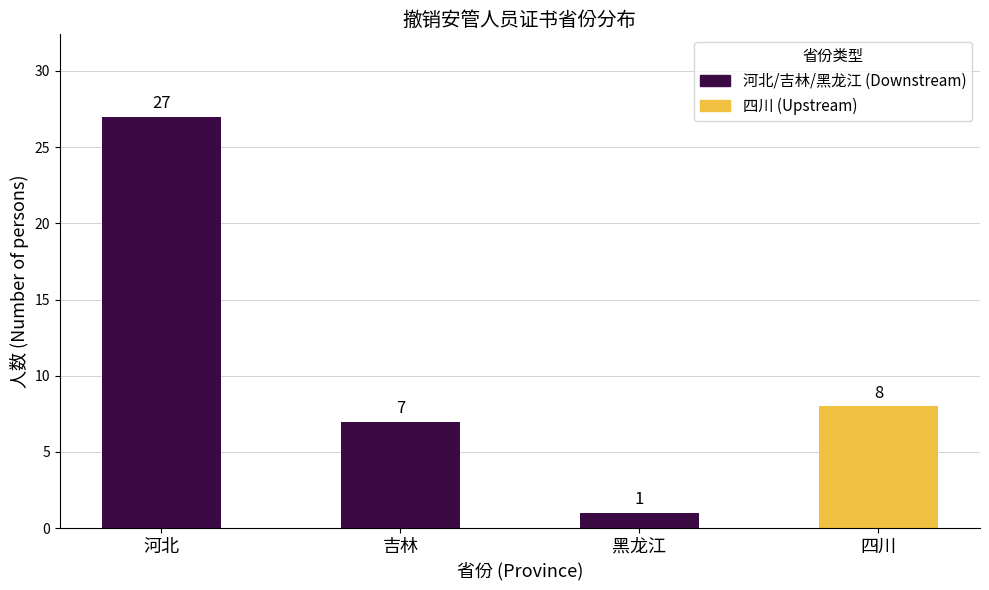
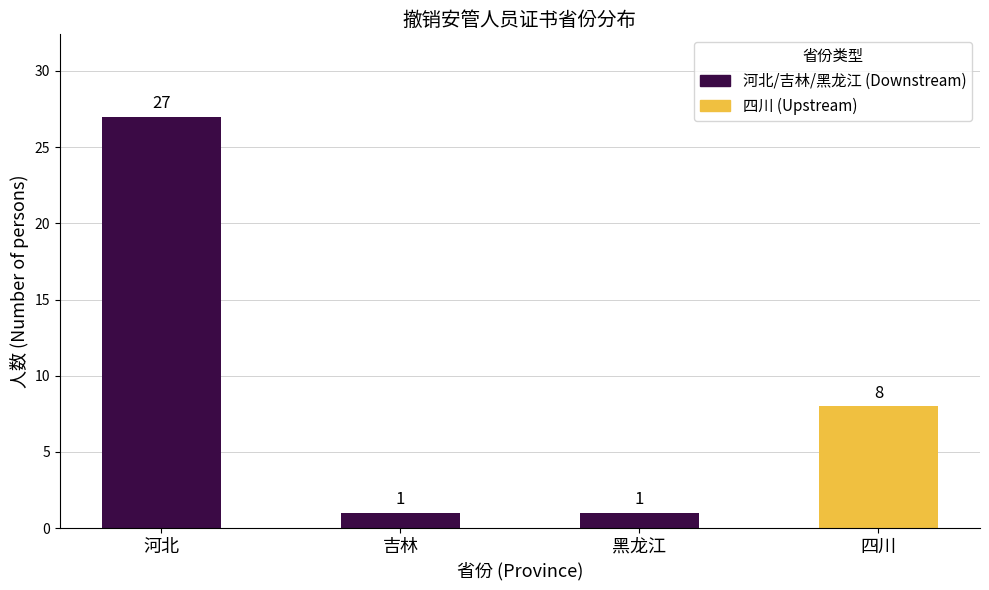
吉林: 7 -> 1
